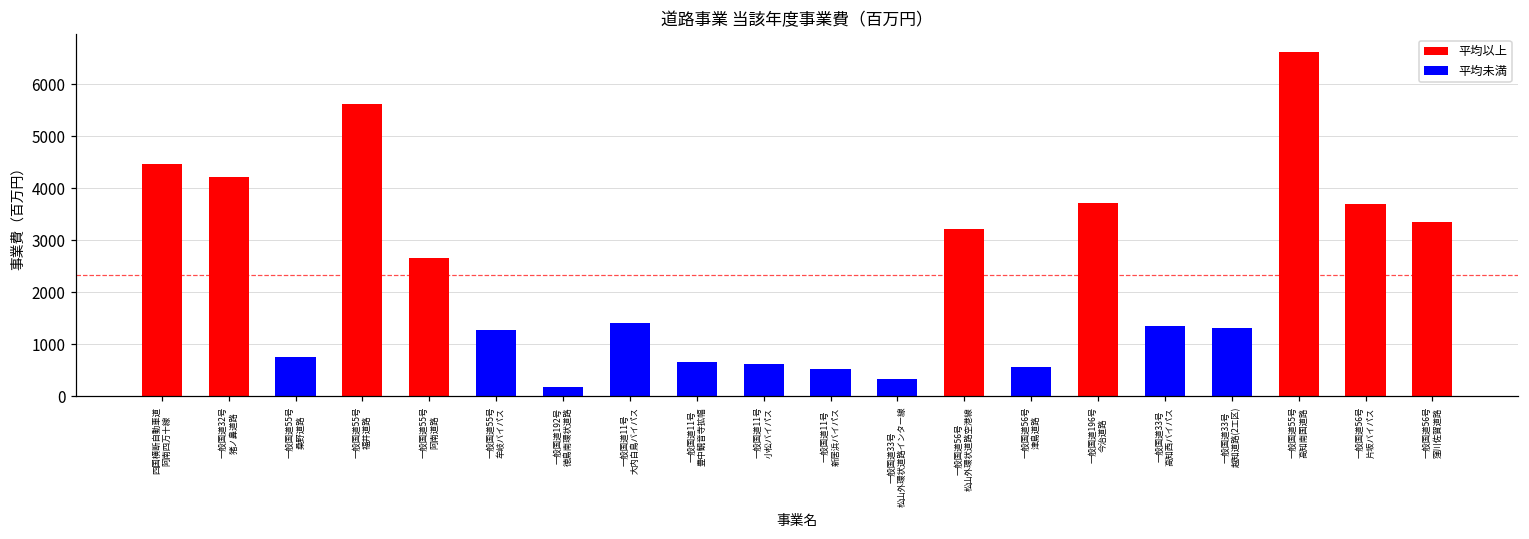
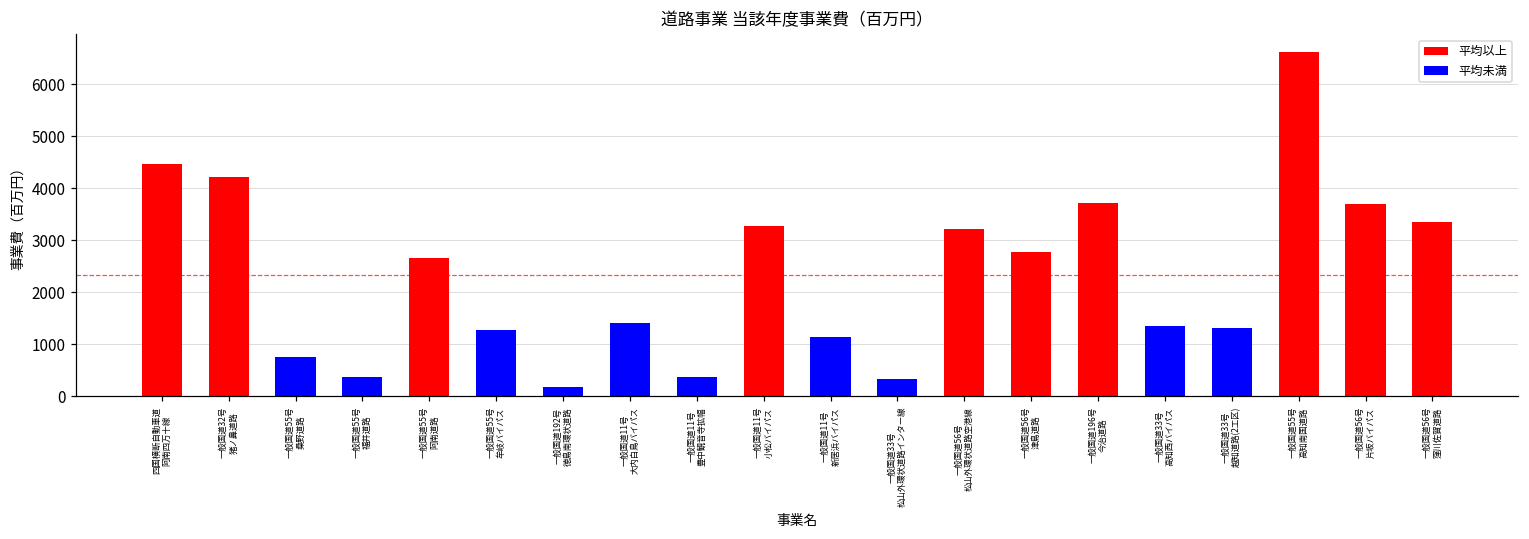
一般国道55号 福井道路: 5600 -> 400
一般国道11号 豊中観音寺拡幅: 700 -> 400
一般国道11号 小松バイパス: 600 -> 3300
一般国道11号 新居浜バイパス: 500 -> 1100
一般国道56号 津島道路: 600 -> 2800
